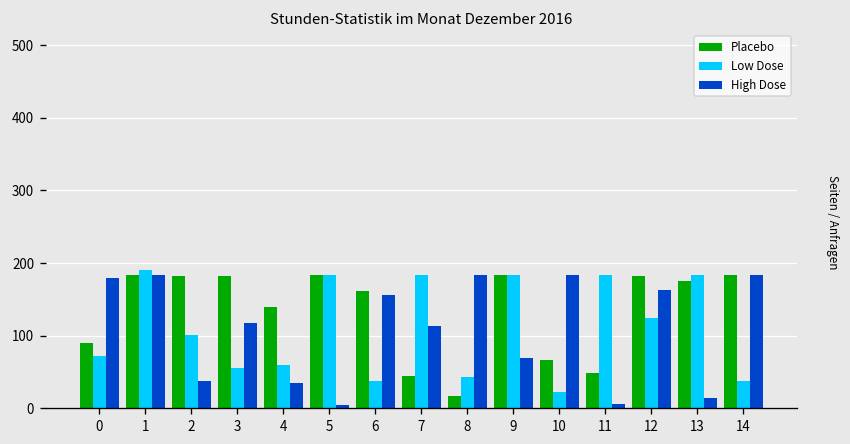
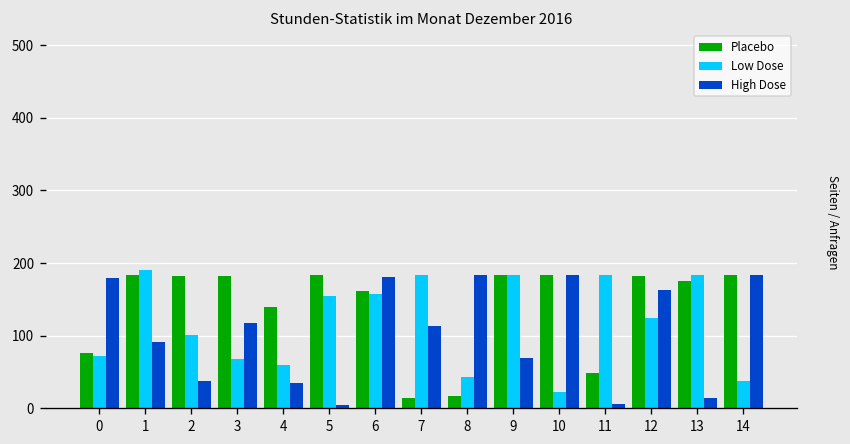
Placebo, 0: 90 -> 80
High Dose, 1: 180 -> 90
Low Dose, 3: 60 -> 70
Low Dose, 5: 180 -> 160
Low Dose, 6: 40 -> 160
High Dose, 6: 160 -> 180
Placebo, 7: 40 -> 10
Placebo, 10: 70 -> 180
